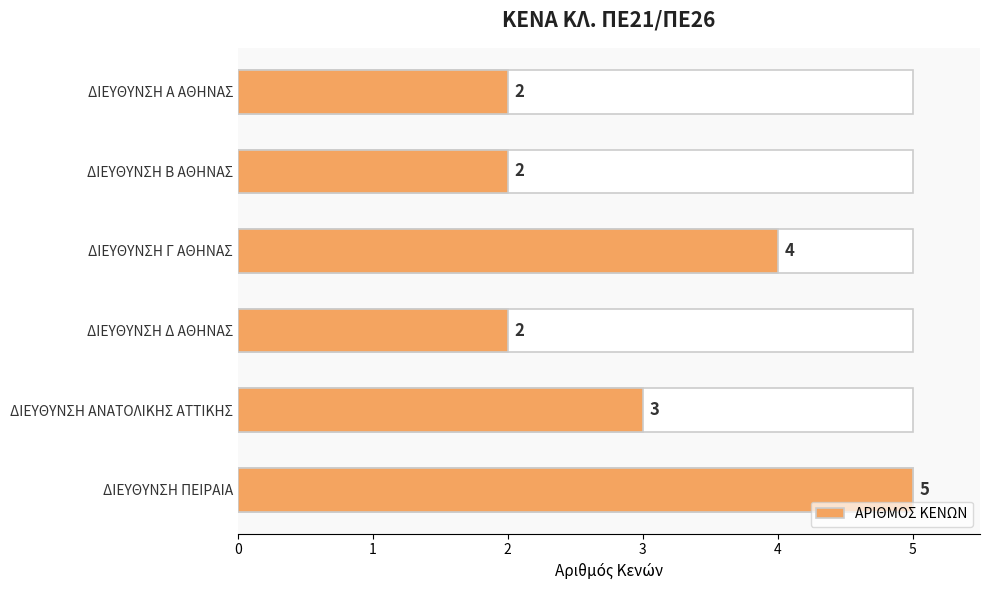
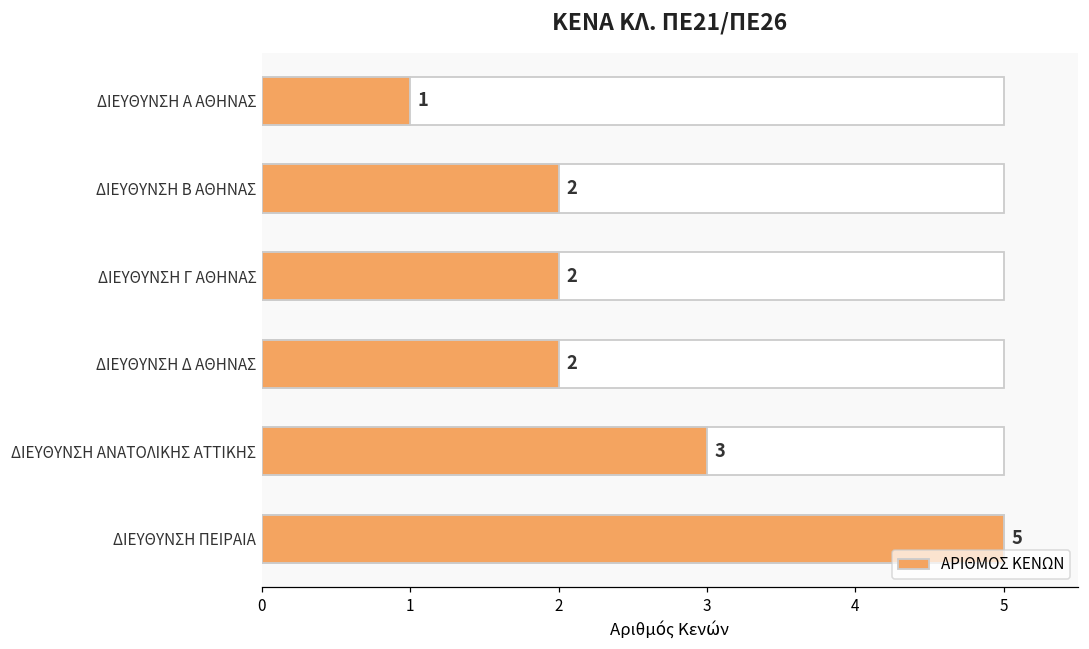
ΑΡΙΘΜΟΣ ΚΕΝΩΝ, ΔΙΕΥΘΥΝΣΗ Α ΑΘΗΝΑΣ: 2 -> 1
ΑΡΙΘΜΟΣ ΚΕΝΩΝ, ΔΙΕΥΘΥΝΣΗ Γ ΑΘΗΝΑΣ: 4 -> 2
